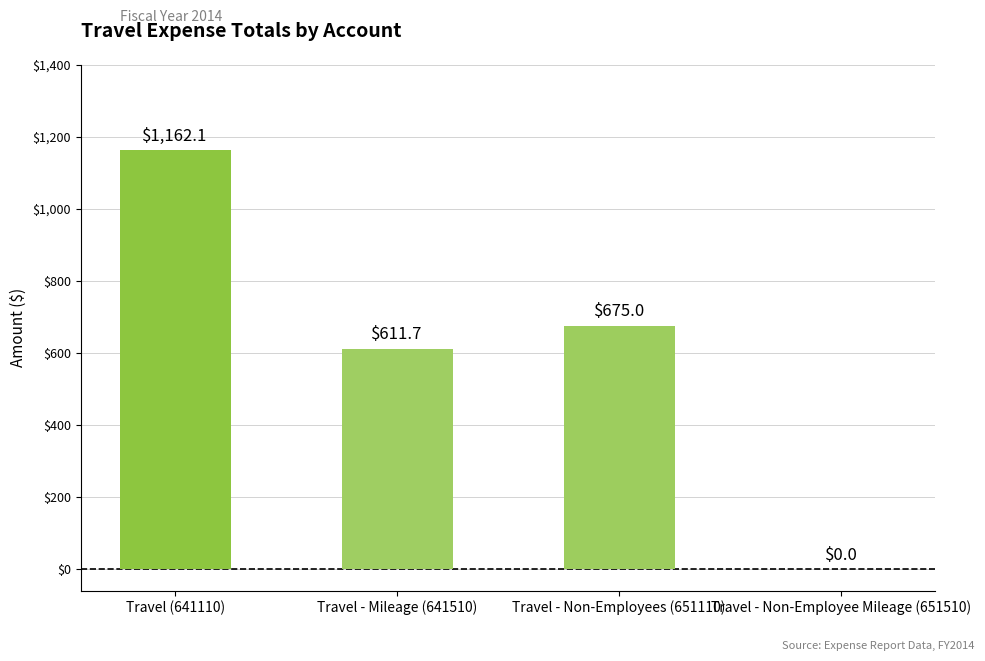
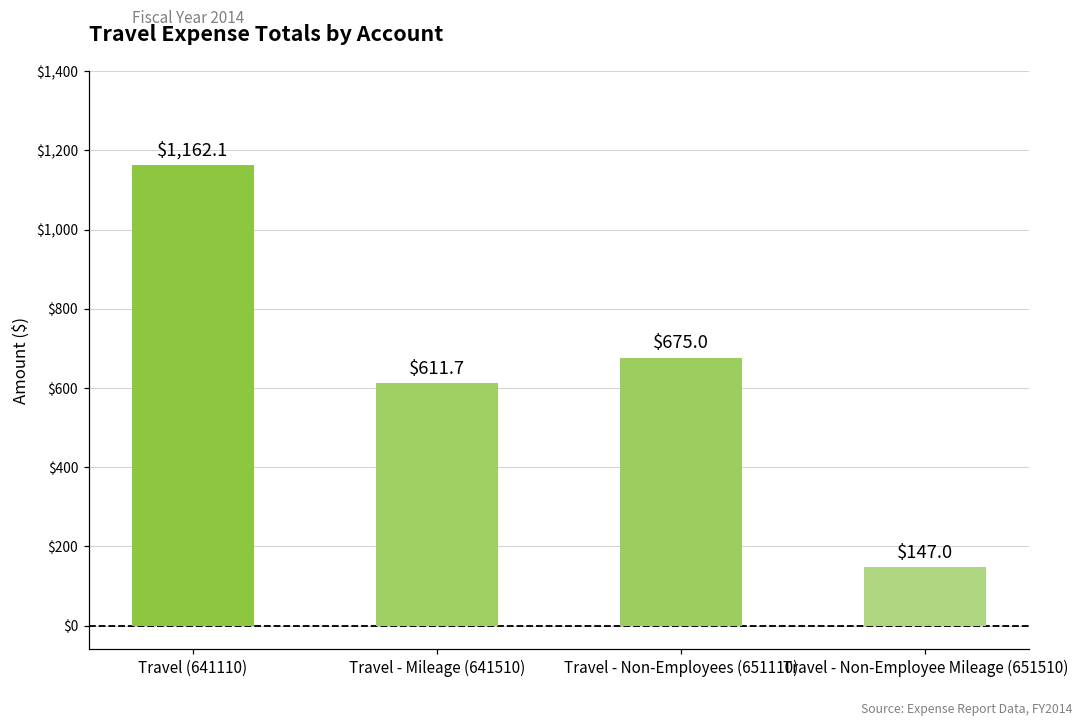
Travel - Non-Employee Mileage (651510): $0.0 -> $147.0
